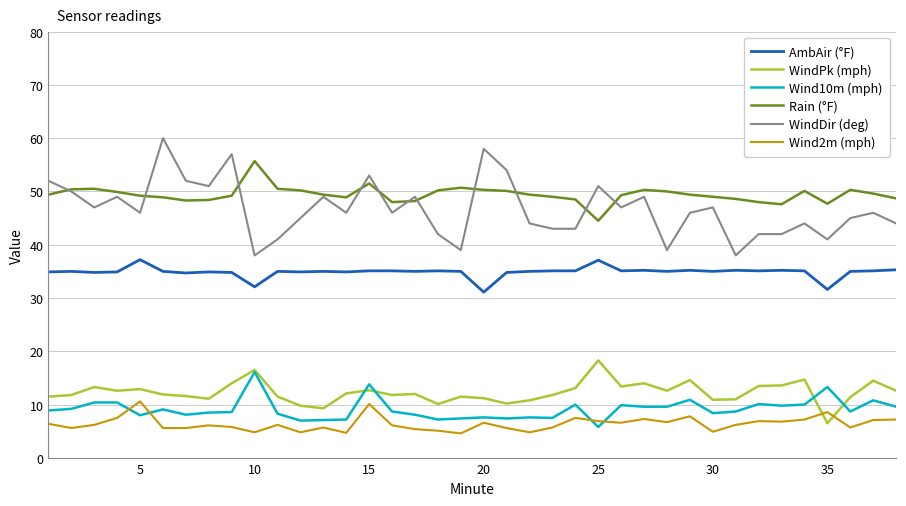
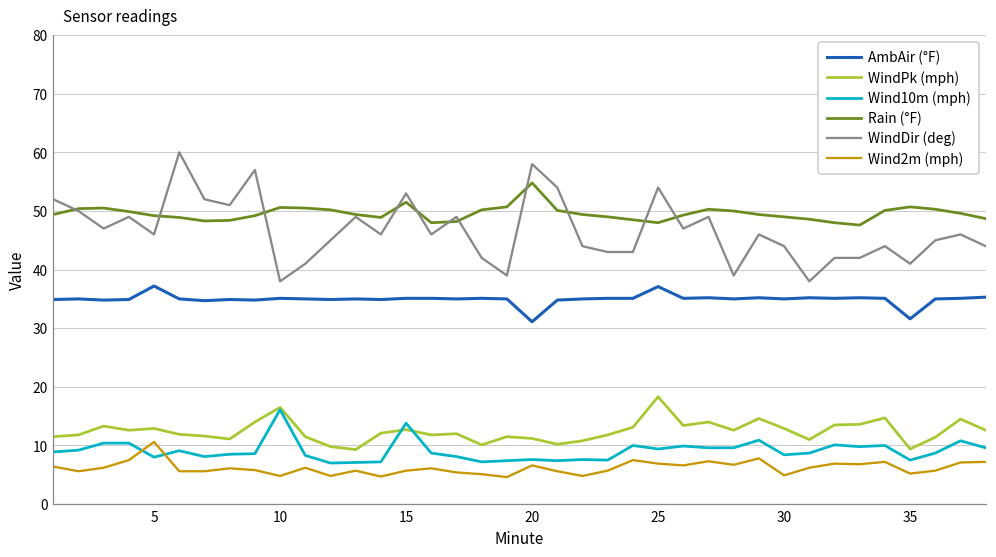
AmbAir (°F), 10: 32 -> 35
Rain (°F), 10: 56 -> 51
Wind2m (mph), 15: 10 -> 6
Rain (°F), 20: 50 -> 55
Wind10m (mph), 25: 6 -> 9
Rain (°F), 25: 45 -> 48
WindDir (deg), 25: 51 -> 54
WindPk (mph), 30: 11 -> 13
WindDir (deg), 30: 47 -> 44
WindPk (mph), 35: 7 -> 9
Wind10m (mph), 35: 13 -> 8
Rain (°F), 35: 48 -> 51
Wind2m (mph), 35: 9 -> 5
